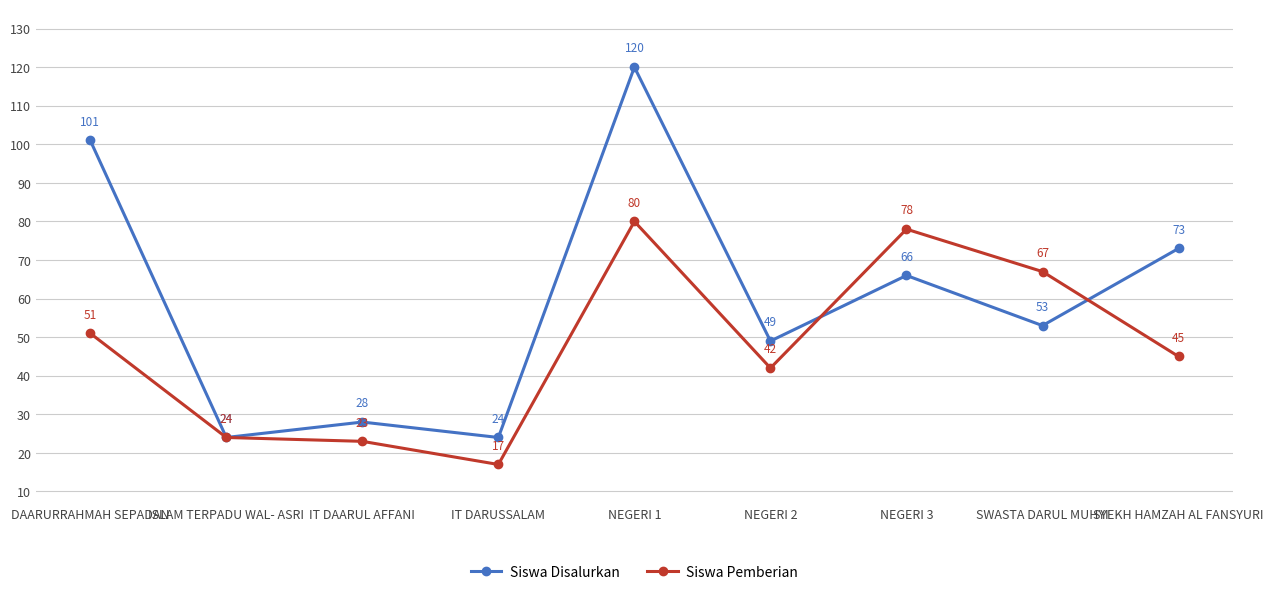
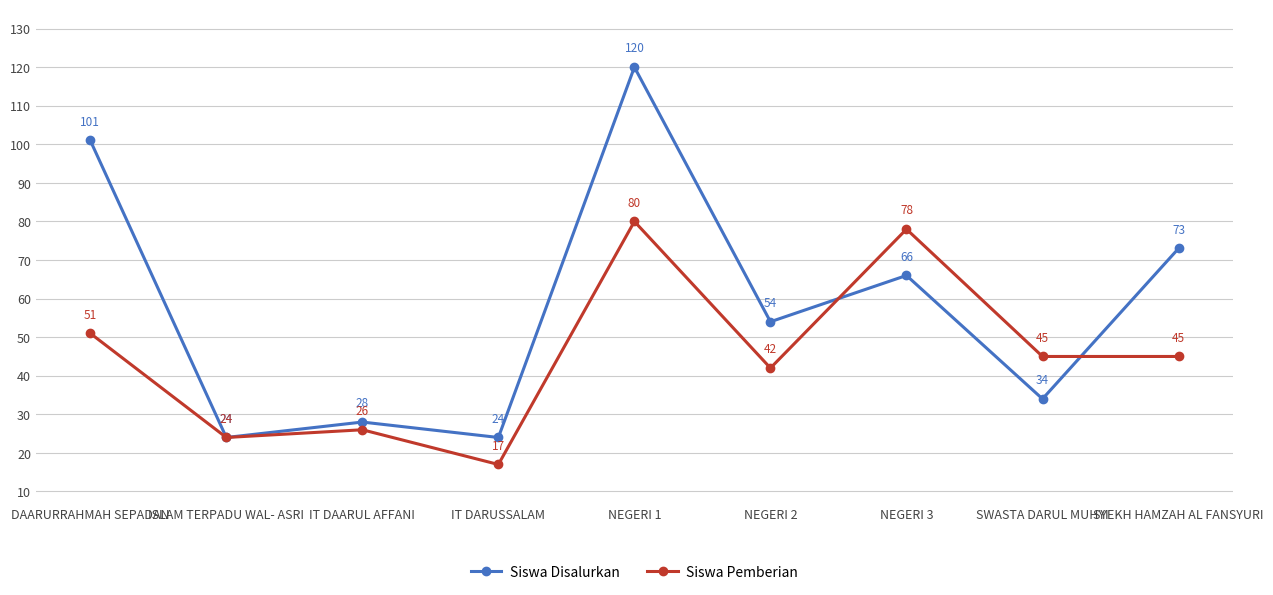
Siswa Pemberian, IT DAARUL AFFANI: 23 -> 26
Siswa Disalurkan, NEGERI 2: 49 -> 54
Siswa Disalurkan, SWASTA DARUL MUHYI: 53 -> 34
Siswa Pemberian, SWASTA DARUL MUHYI: 67 -> 45
